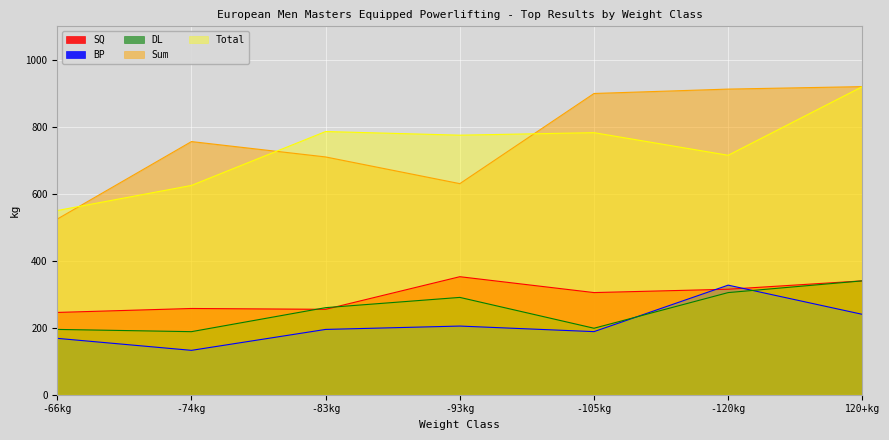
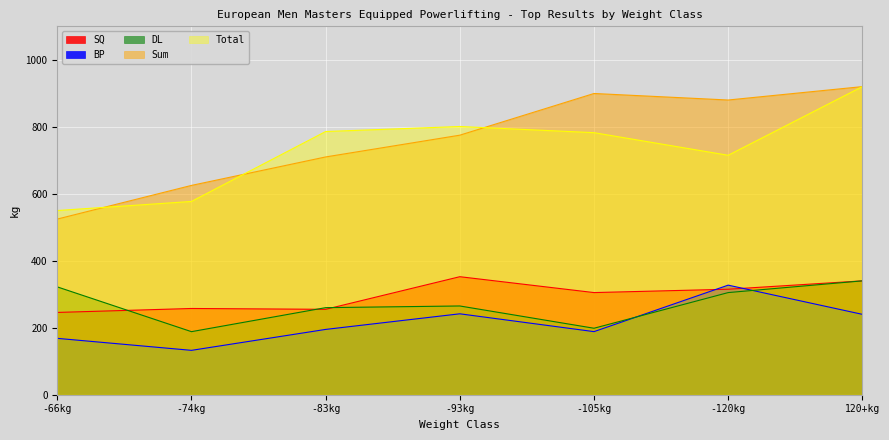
DL, -66kg: 200 -> 320
Sum, -74kg: 760 -> 630
Total, -74kg: 630 -> 580
BP, -93kg: 210 -> 240
DL, -93kg: 290 -> 270
Sum, -93kg: 630 -> 780
Total, -93kg: 780 -> 800
Sum, -120kg: 910 -> 880
